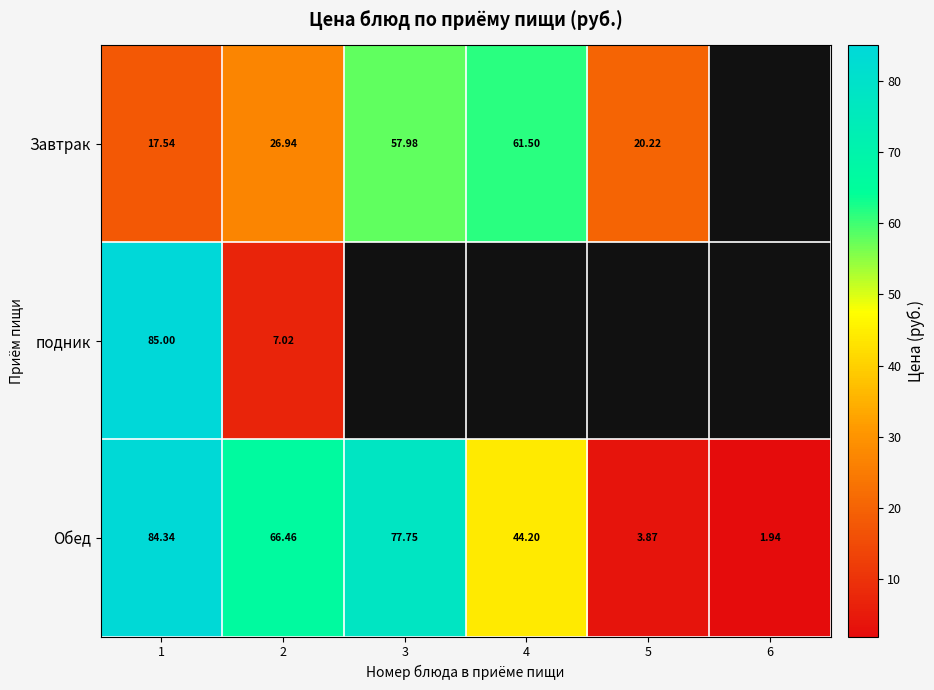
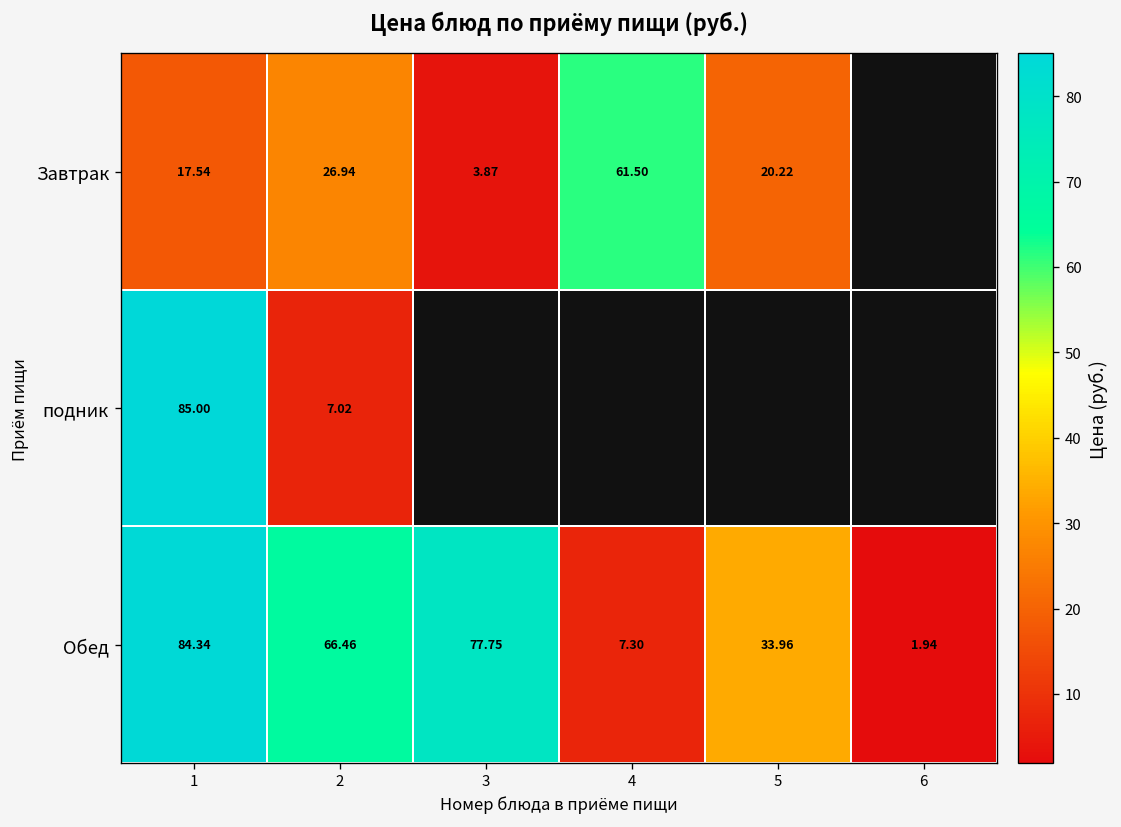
Завтрак, 3: 57.98 -> 3.87
Обед, 4: 44.20 -> 7.30
Обед, 5: 3.87 -> 33.96
